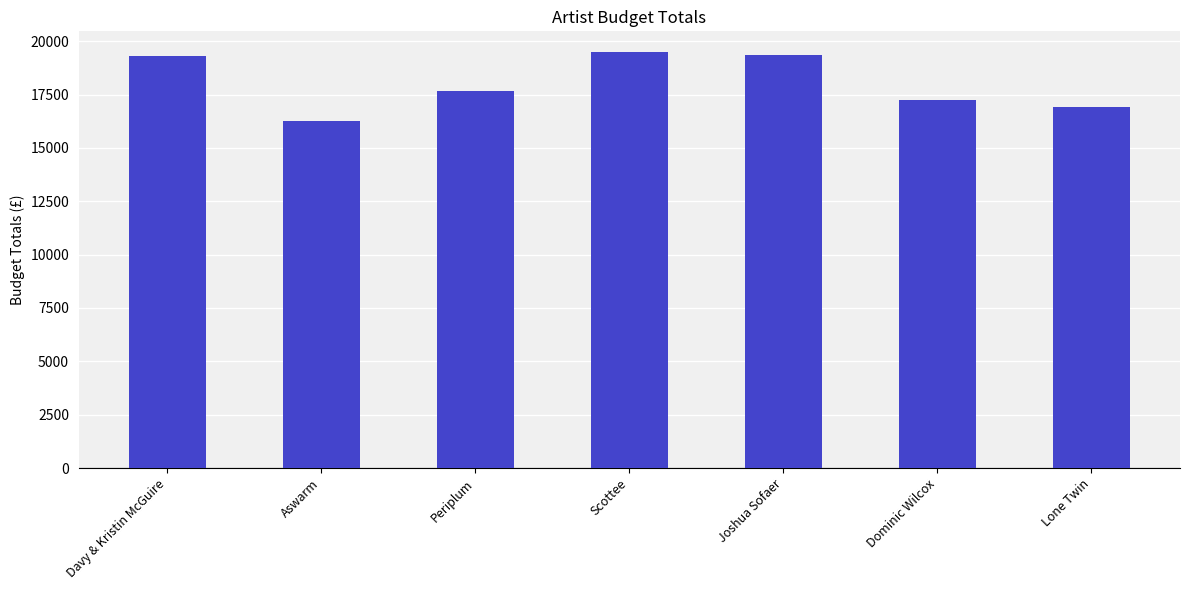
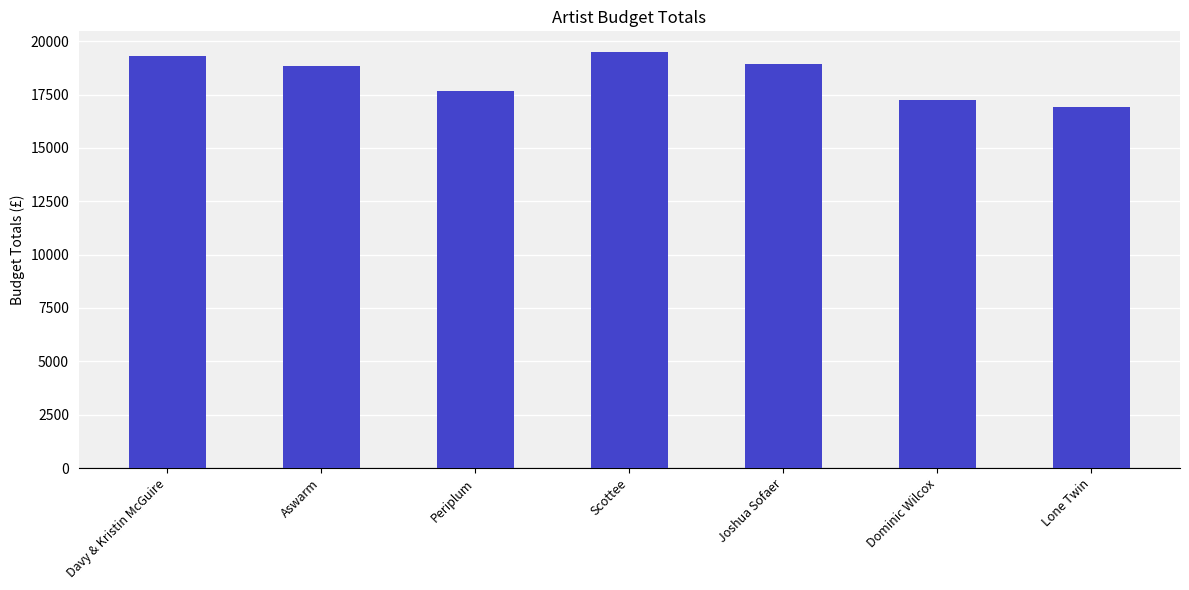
Aswarm: 16300 -> 18800
Joshua Sofaer: 19300 -> 18900
